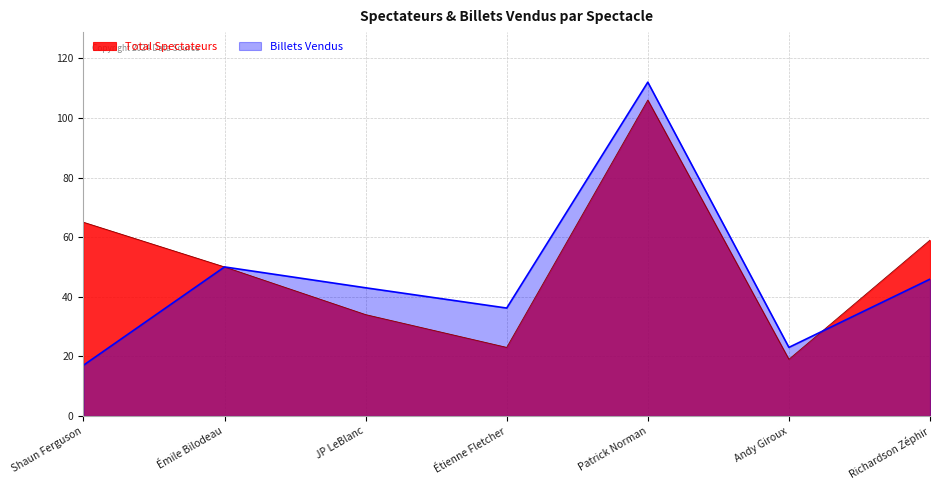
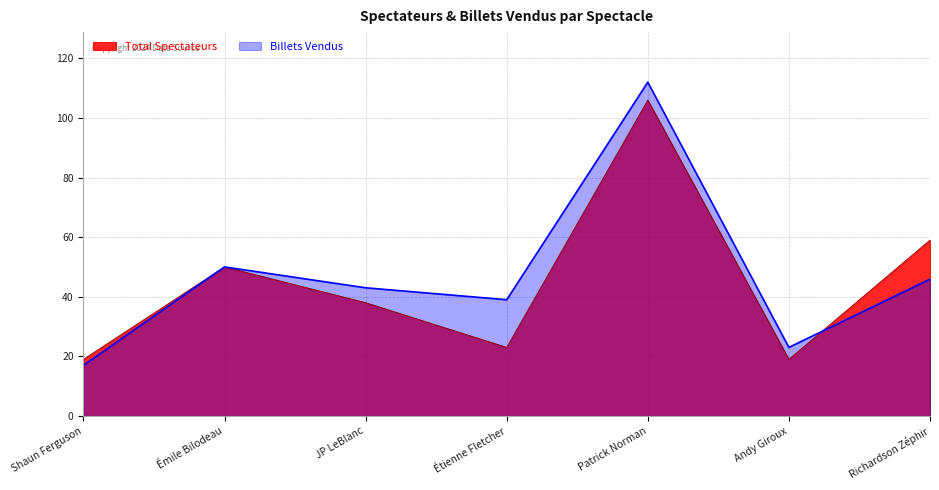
Total Spectateurs, Shaun Ferguson: 65 -> 19
Total Spectateurs, JP LeBlanc: 34 -> 38
Billets Vendus, Étienne Fletcher: 36 -> 39
